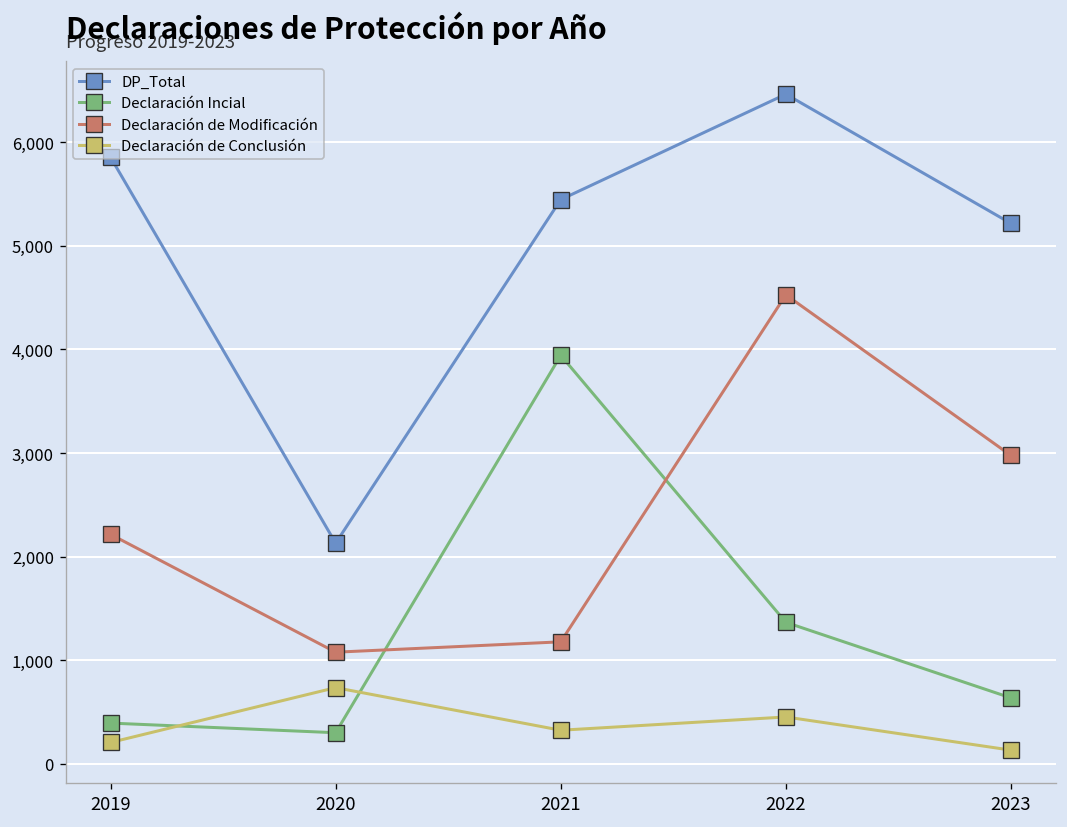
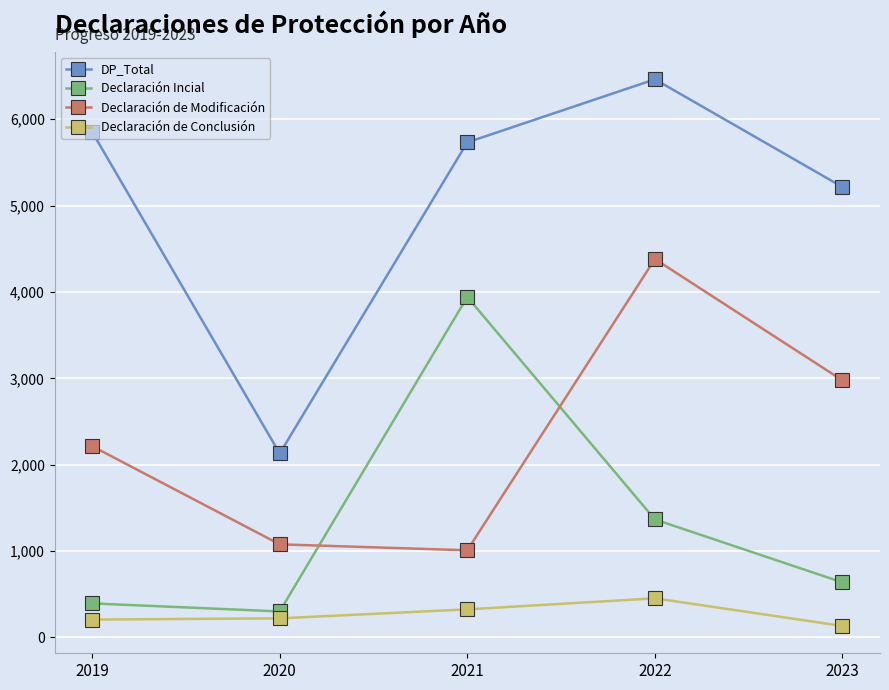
Declaración de Conclusión, 2020: 700 -> 200
DP_Total, 2021: 5,400 -> 5,700
Declaración de Modificación, 2021: 1,200 -> 1,000
Declaración de Modificación, 2022: 4,500 -> 4,400
